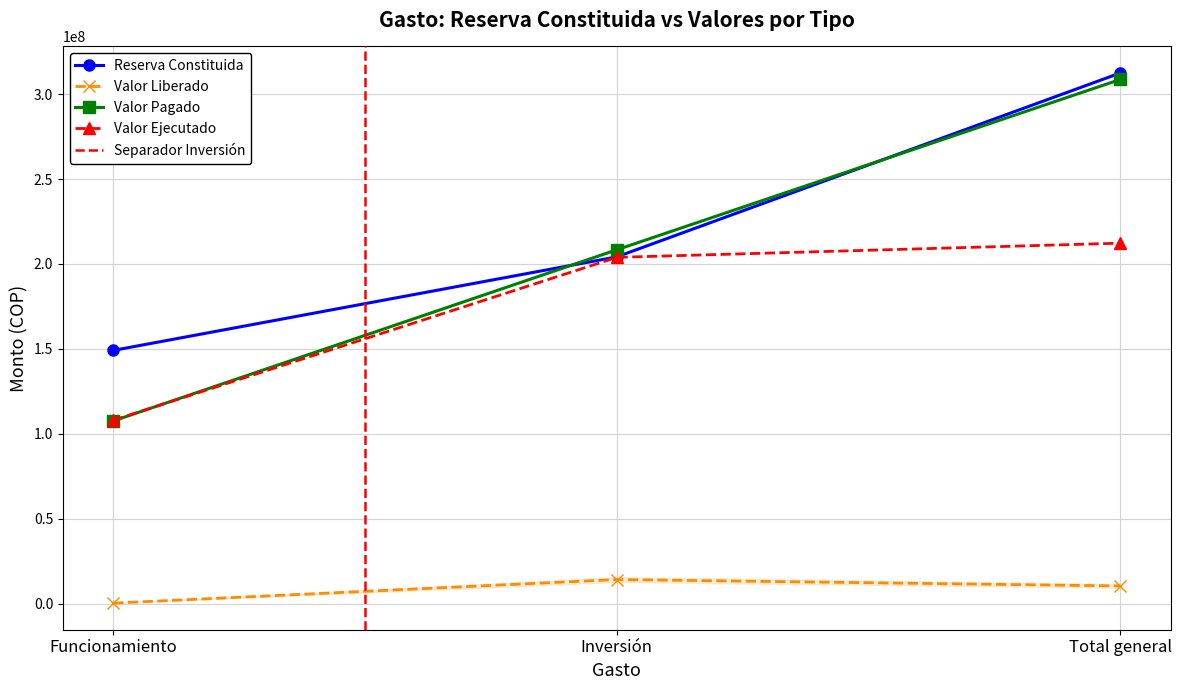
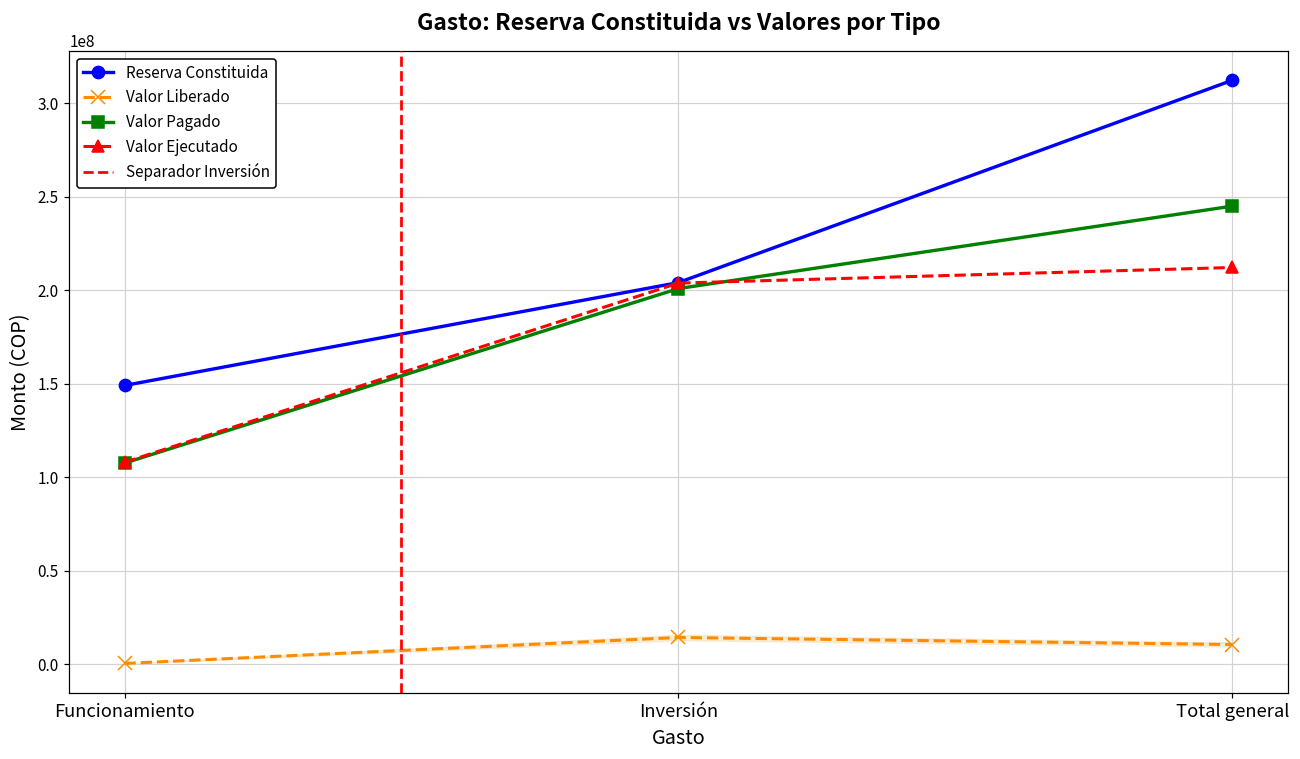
Valor Pagado, Inversión: 208000000 -> 201000000
Valor Pagado, Total general: 309000000 -> 245000000
